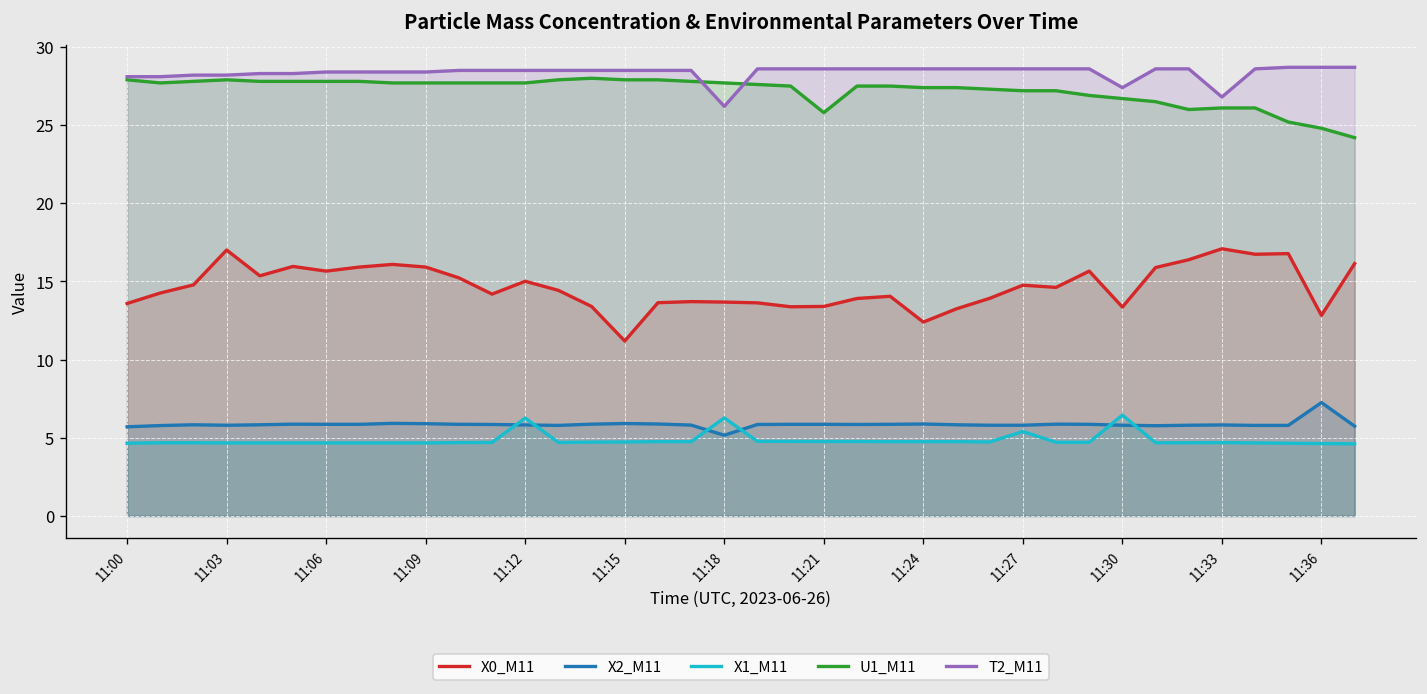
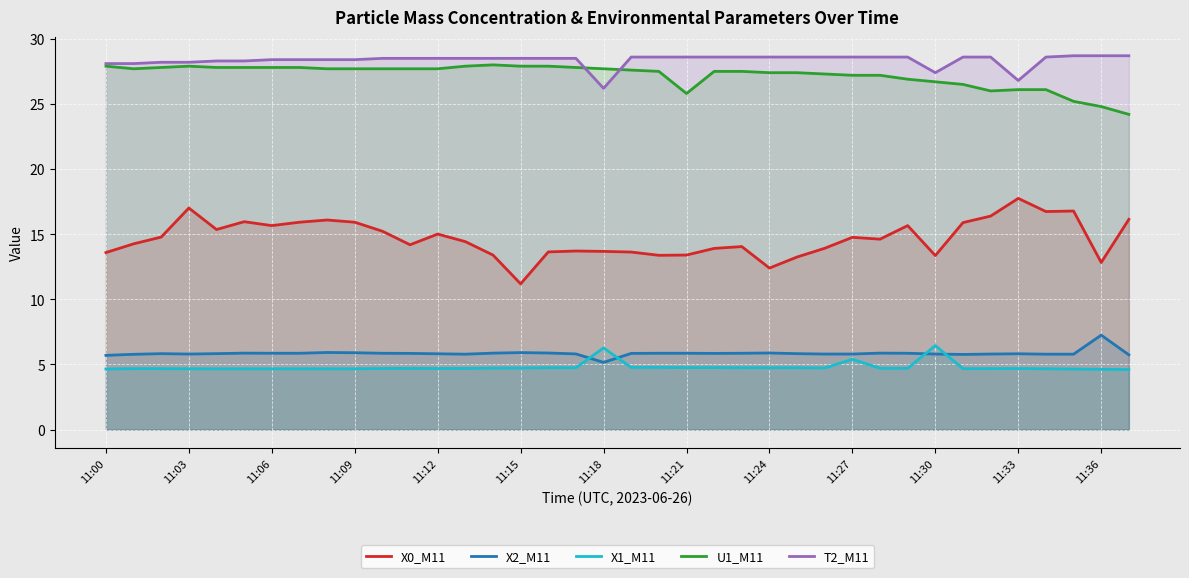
X1_M11, 11:12: 6.3 -> 4.7
X0_M11, 11:33: 17.1 -> 17.8
